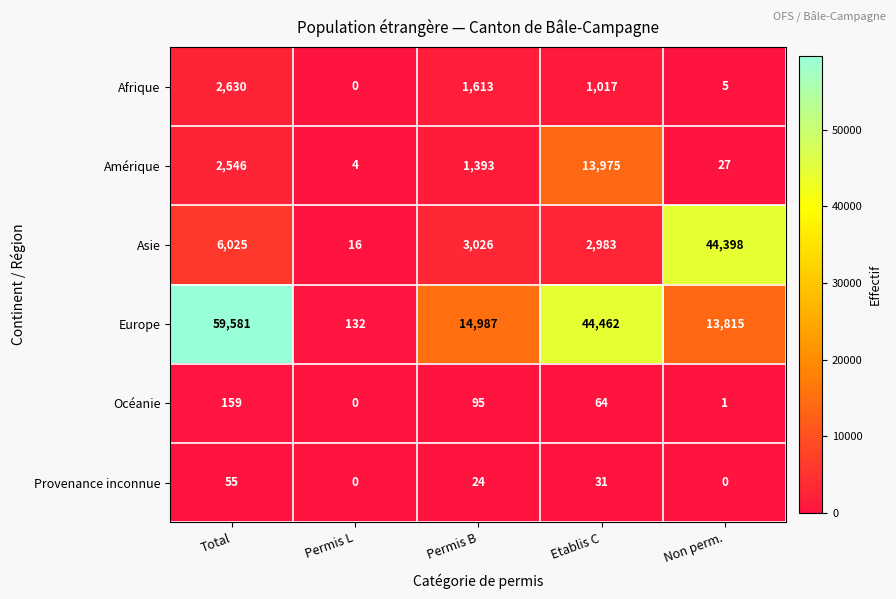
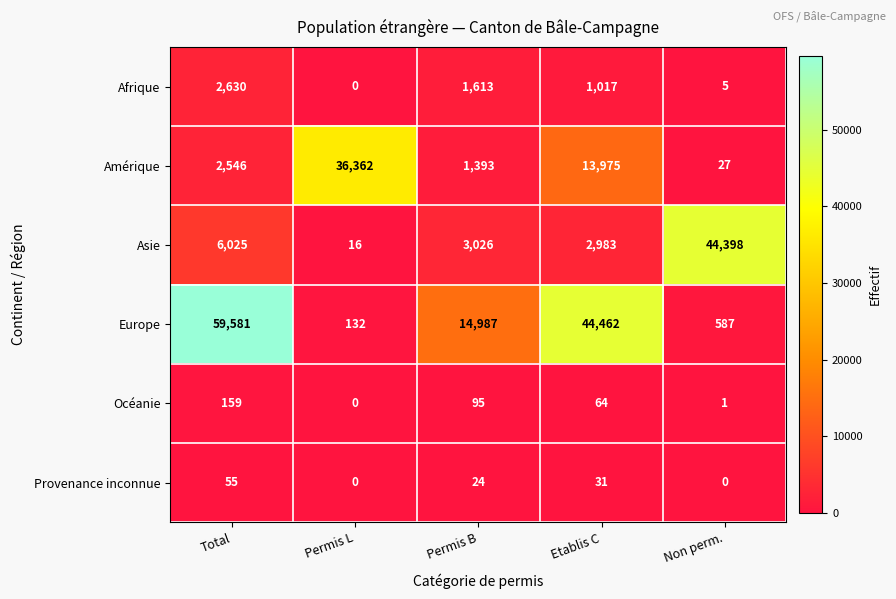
Amérique, Permis L: 4 -> 36,362
Europe, Non perm.: 13,815 -> 587
